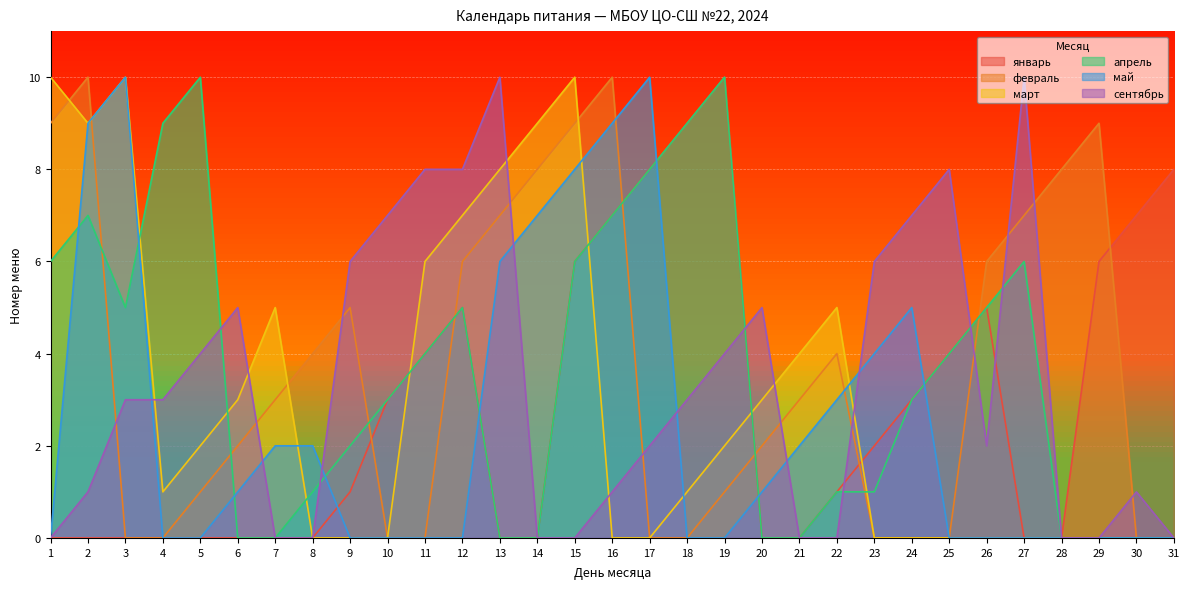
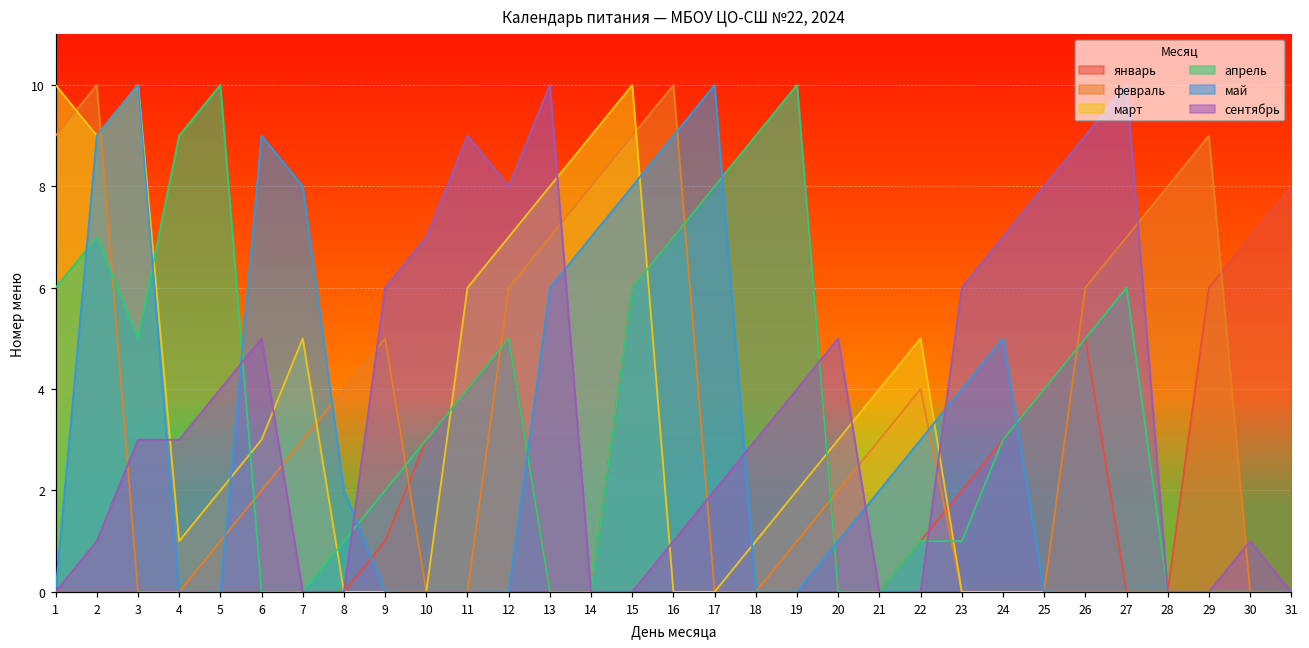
май, 6: 1 -> 9
май, 7: 2 -> 8
сентябрь, 11: 8 -> 9
сентябрь, 26: 2 -> 9
